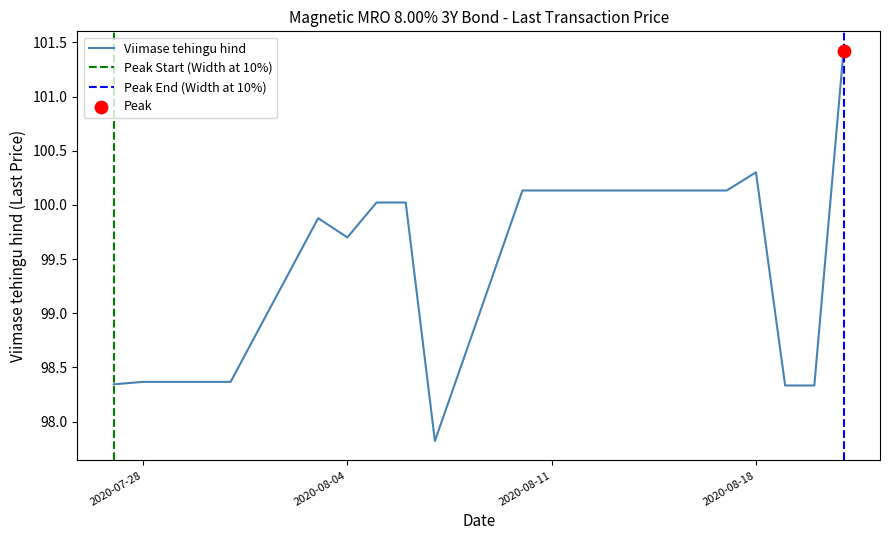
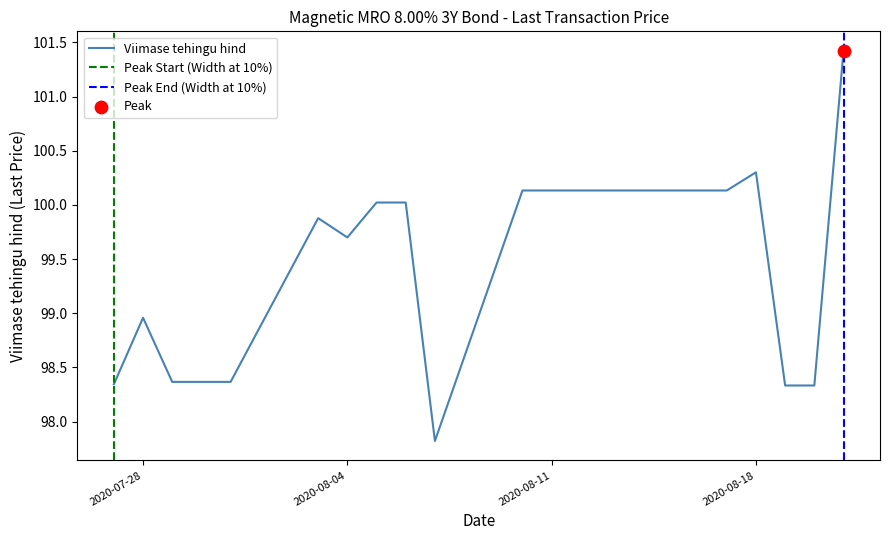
Viimase tehingu hind, 2020-07-28: 98.37 -> 98.96
